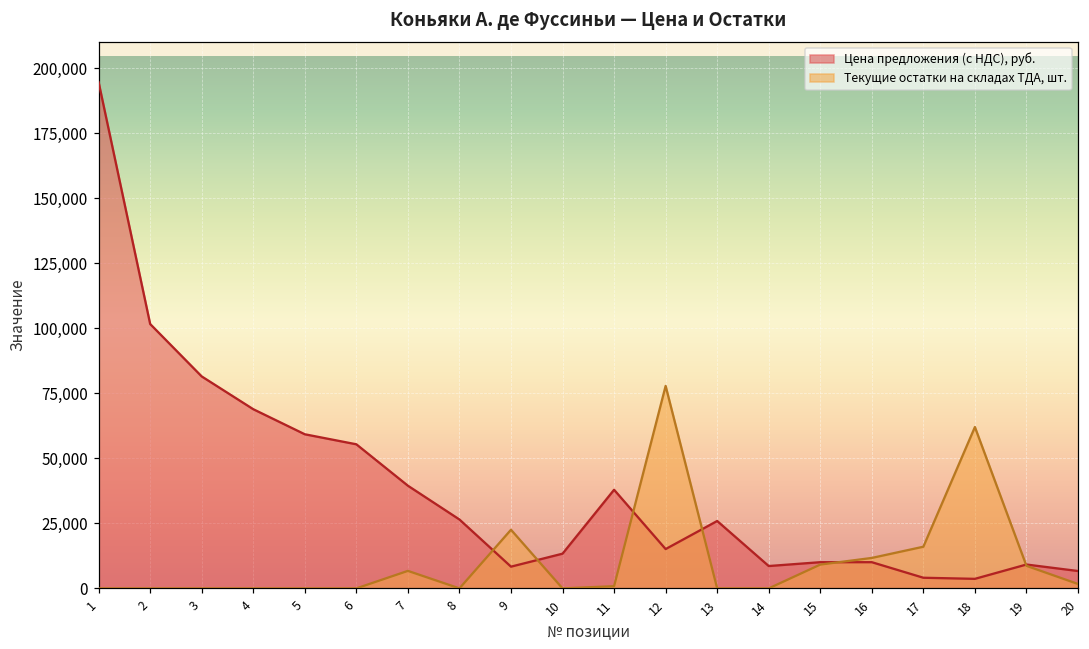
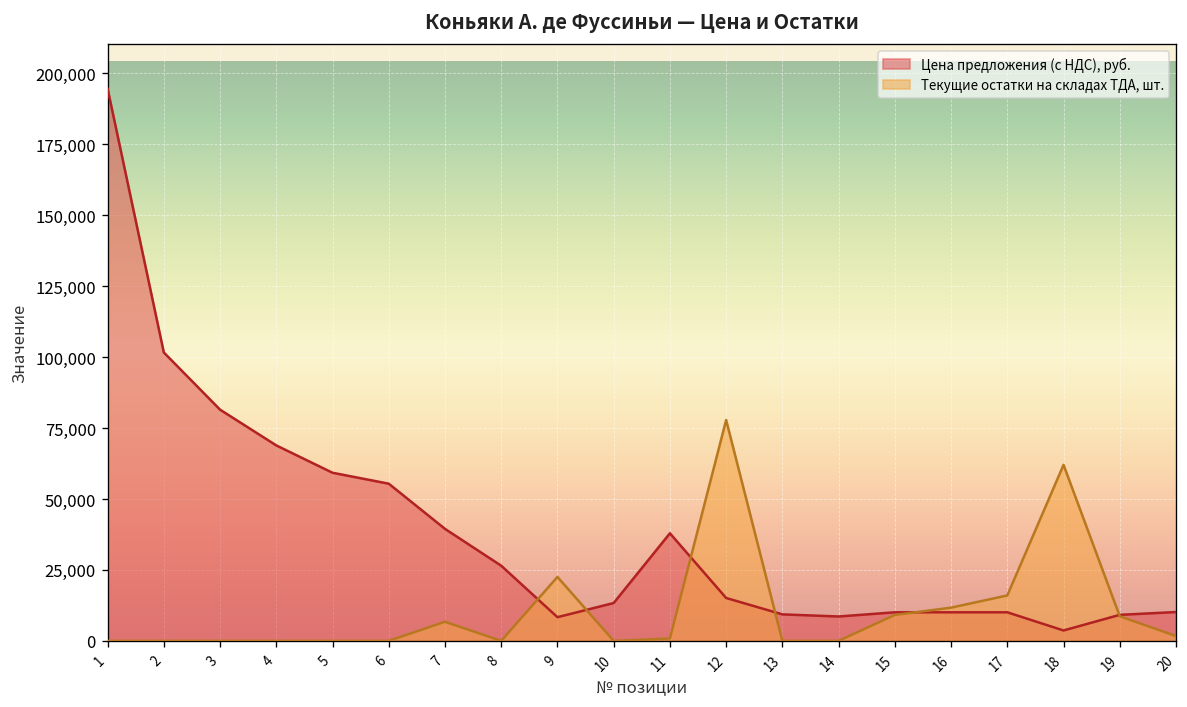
Цена предложения (с НДС), руб., 13: 26,000 -> 9,000
Цена предложения (с НДС), руб., 17: 4,000 -> 10,000
Цена предложения (с НДС), руб., 20: 7,000 -> 10,000
